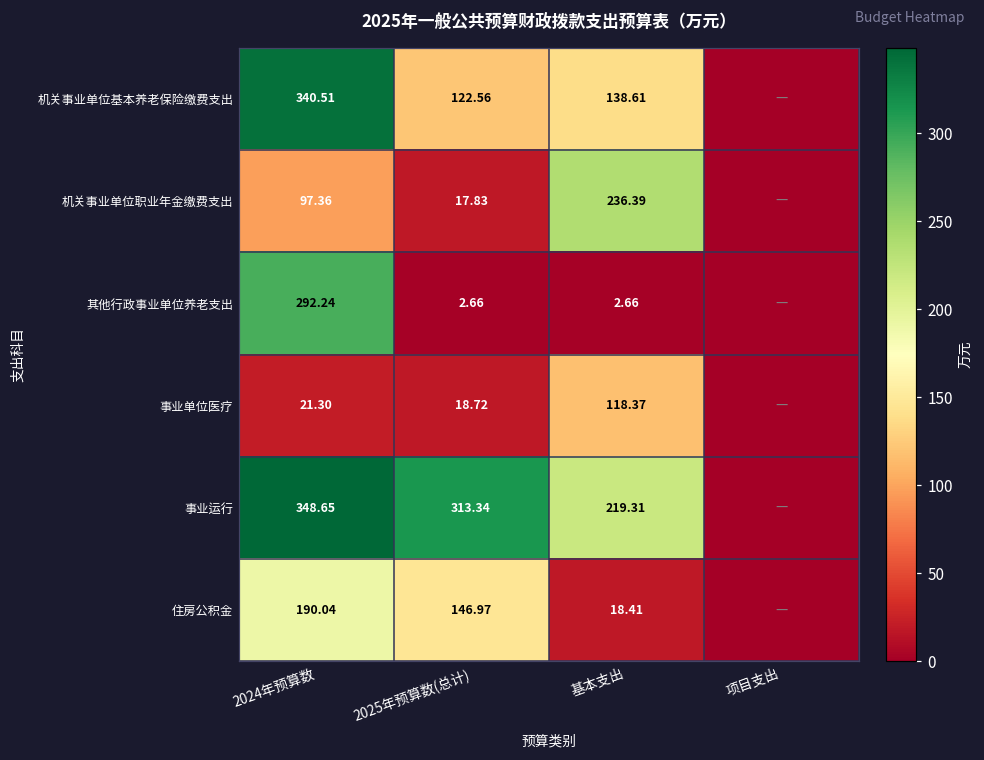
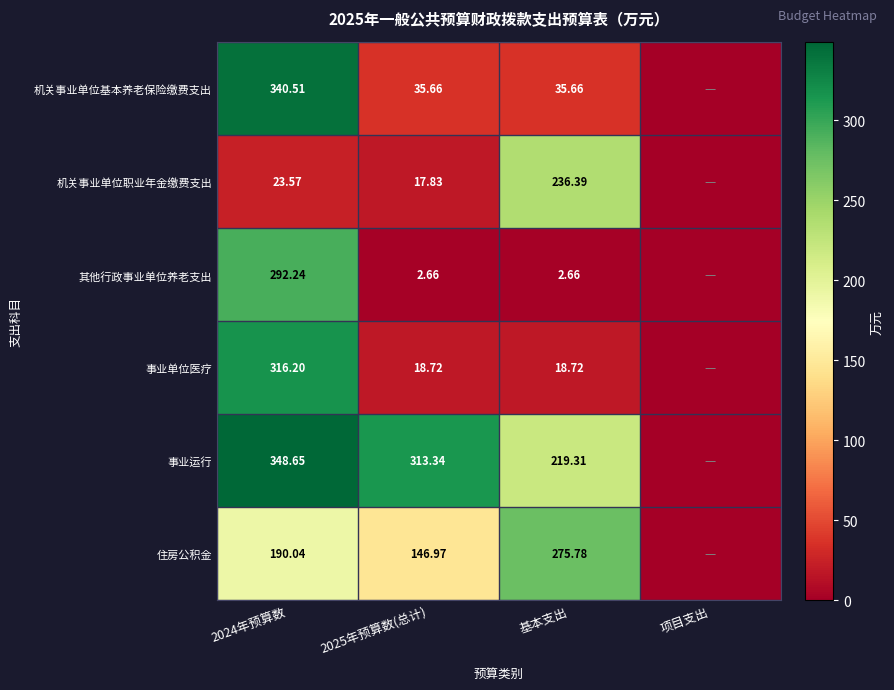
机关事业单位基本养老保险缴费支出, 2025年预算数(总计): 122.56 -> 35.66
机关事业单位基本养老保险缴费支出, 基本支出: 138.61 -> 35.66
机关事业单位职业年金缴费支出, 2024年预算数: 97.36 -> 23.57
事业单位医疗, 2024年预算数: 21.30 -> 316.20
事业单位医疗, 基本支出: 118.37 -> 18.72
住房公积金, 基本支出: 18.41 -> 275.78
